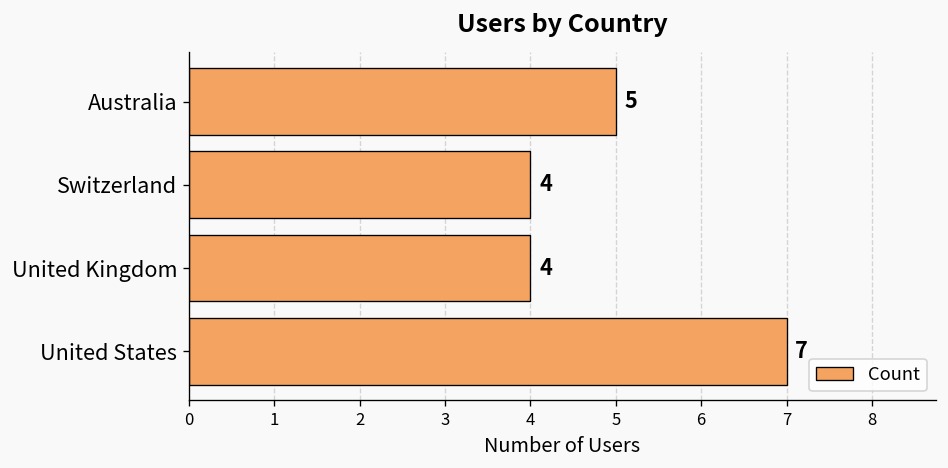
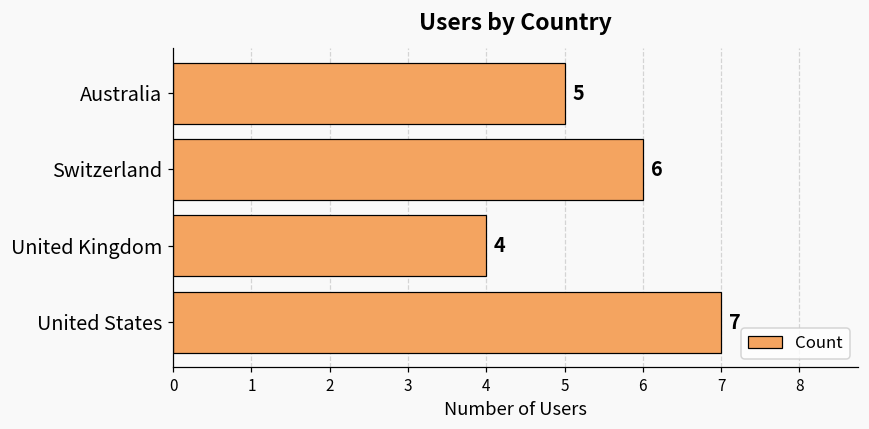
Switzerland: 4 -> 6
